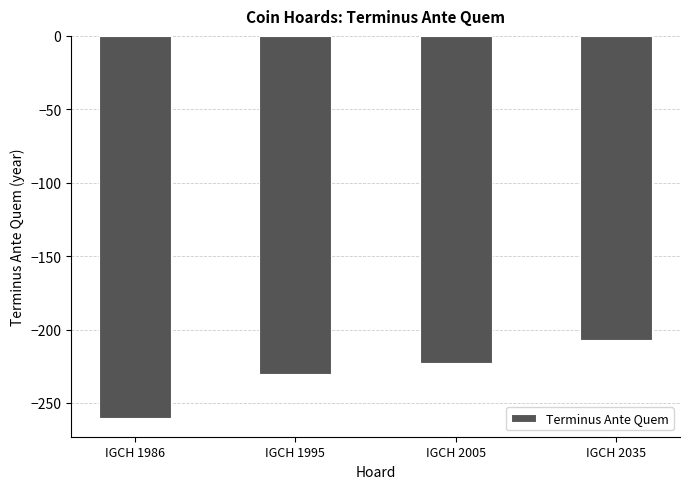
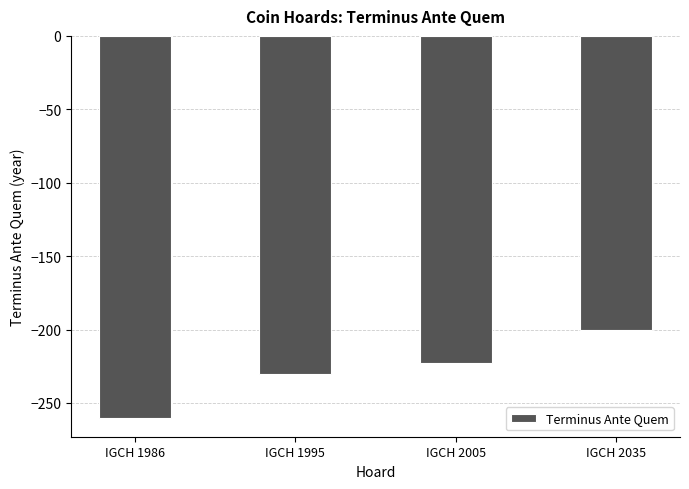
IGCH 2035: -207 -> -200
